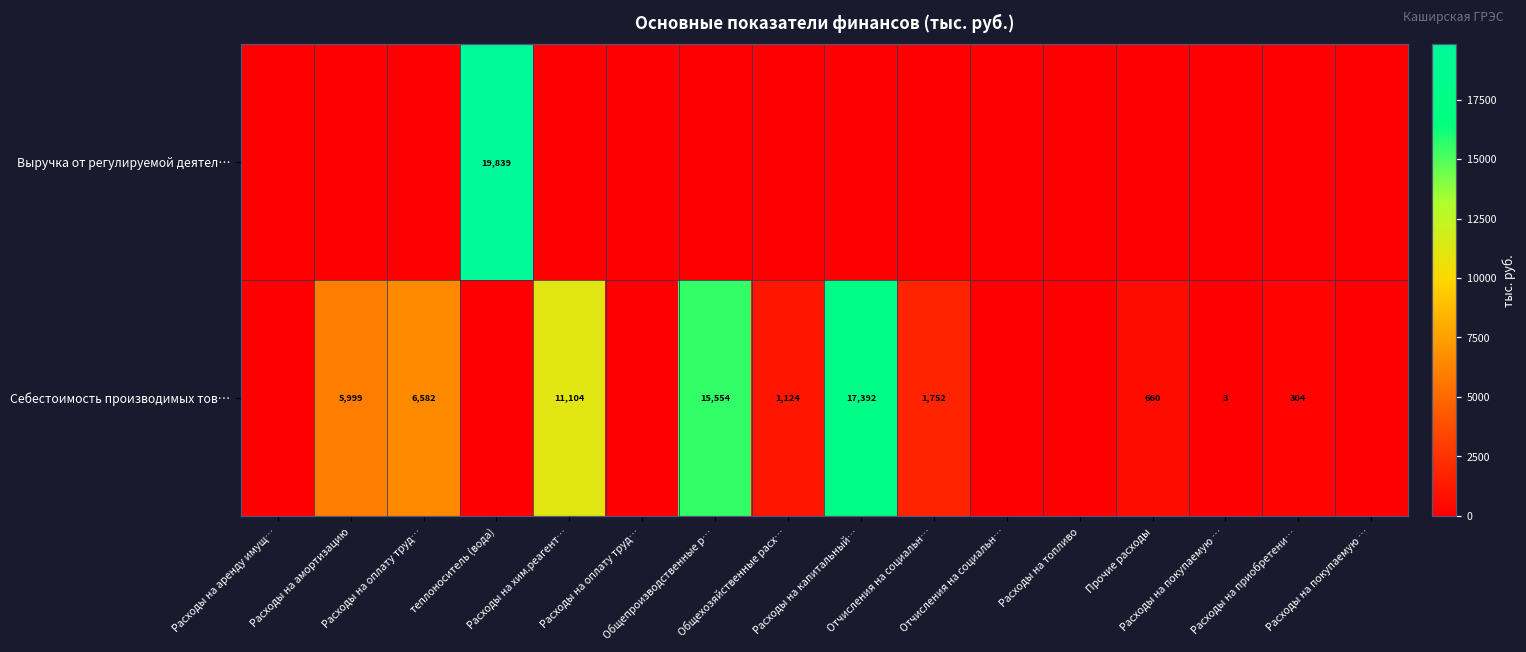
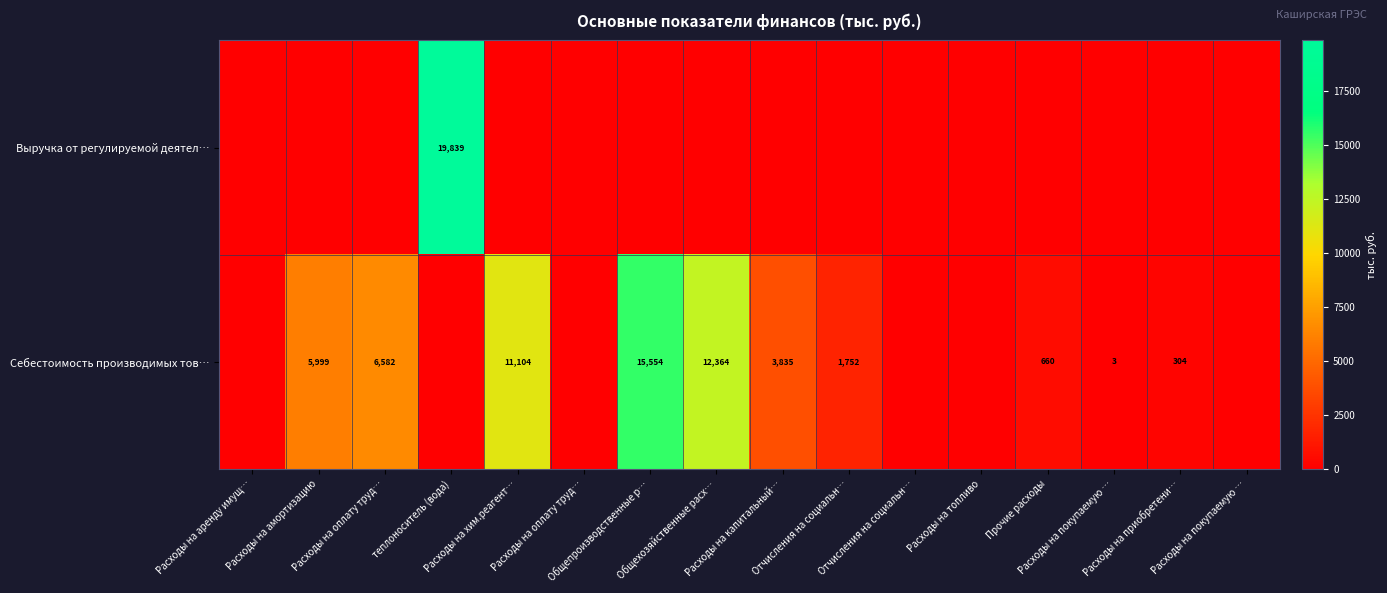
Себестоимость производимых тов…, Общехозяйственные расх…: 1,124 -> 12,364
Себестоимость производимых тов…, Расходы на капитальный…: 17,392 -> 3,835
